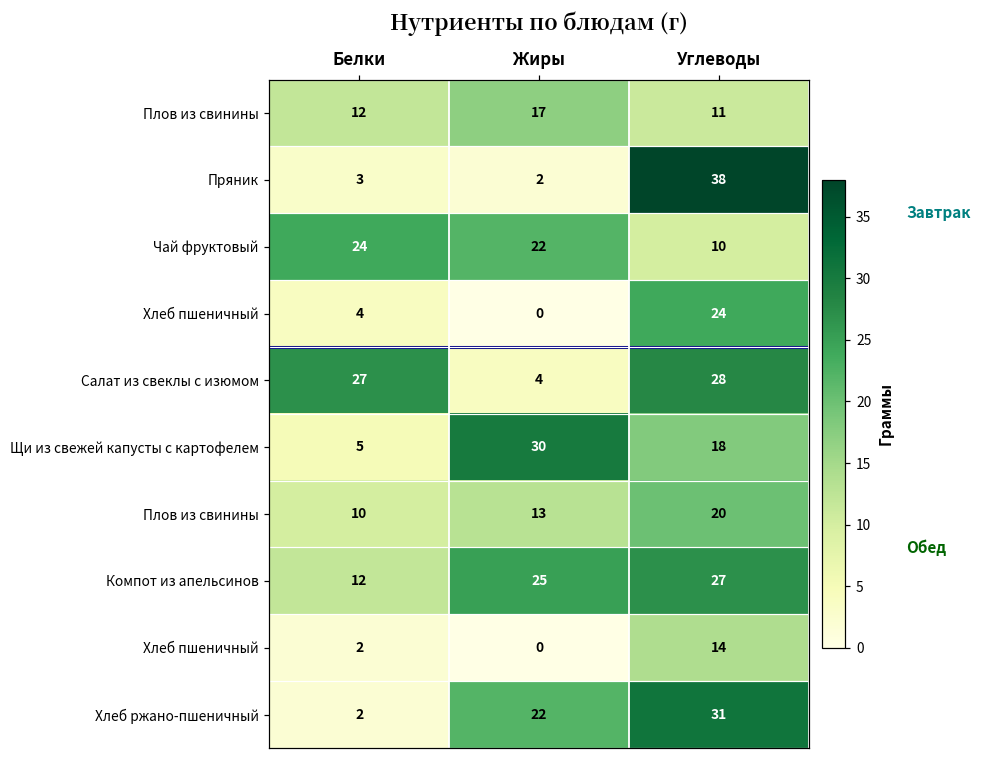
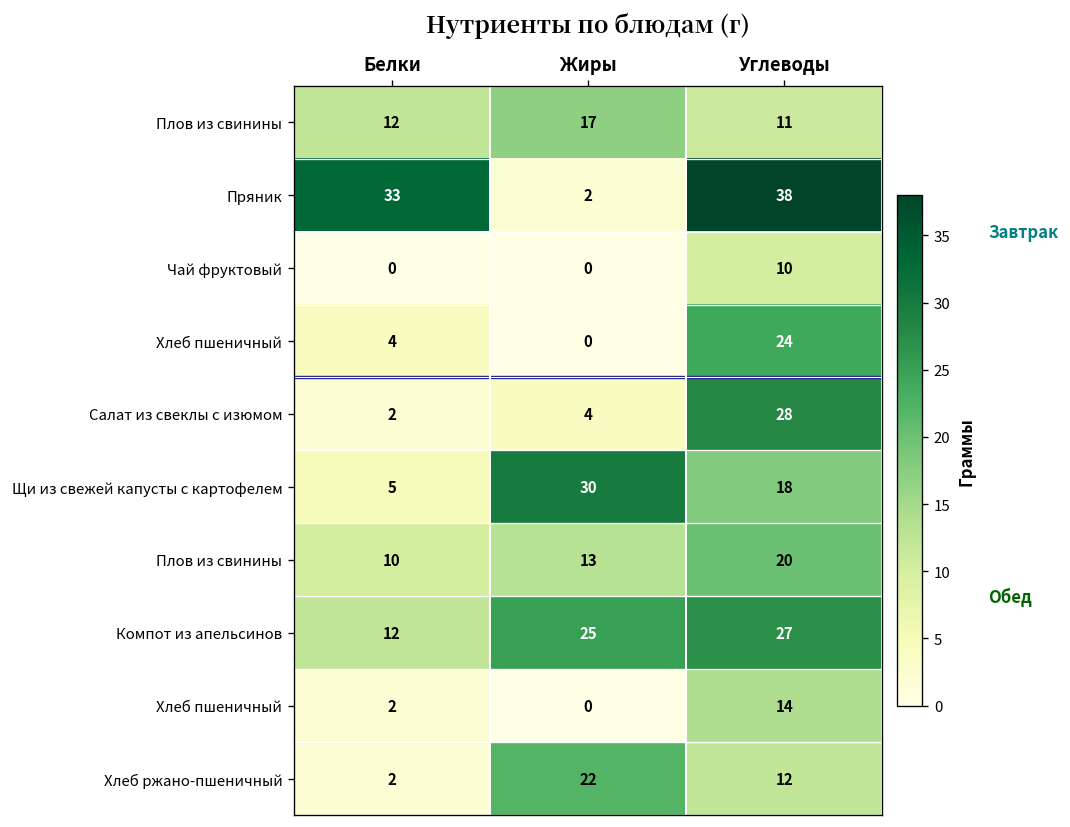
Пряник, Белки: 3 -> 33
Чай фруктовый, Белки: 24 -> 0
Чай фруктовый, Жиры: 22 -> 0
Салат из свеклы с изюмом, Белки: 27 -> 2
Хлеб ржано-пшеничный, Углеводы: 31 -> 12
